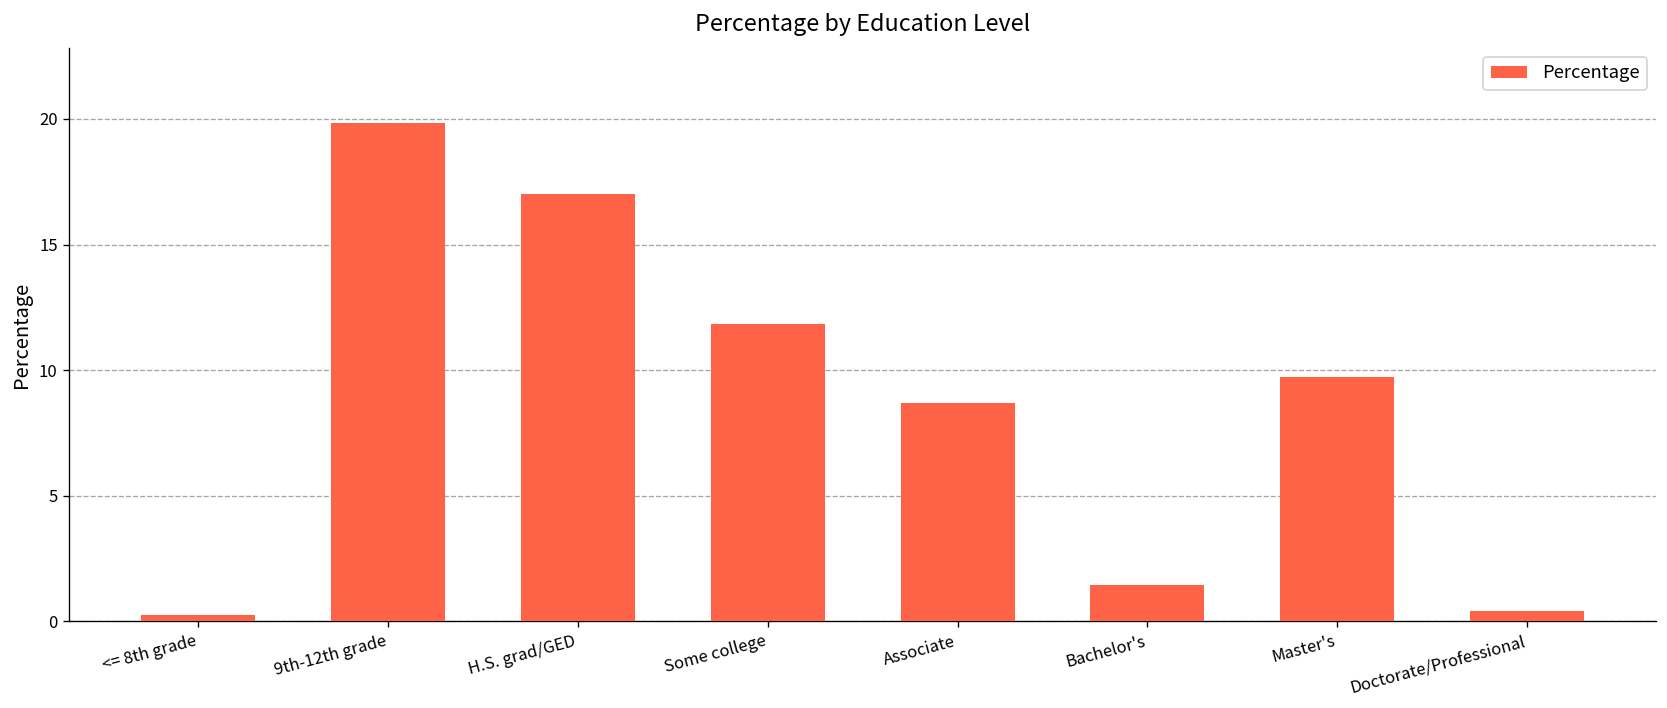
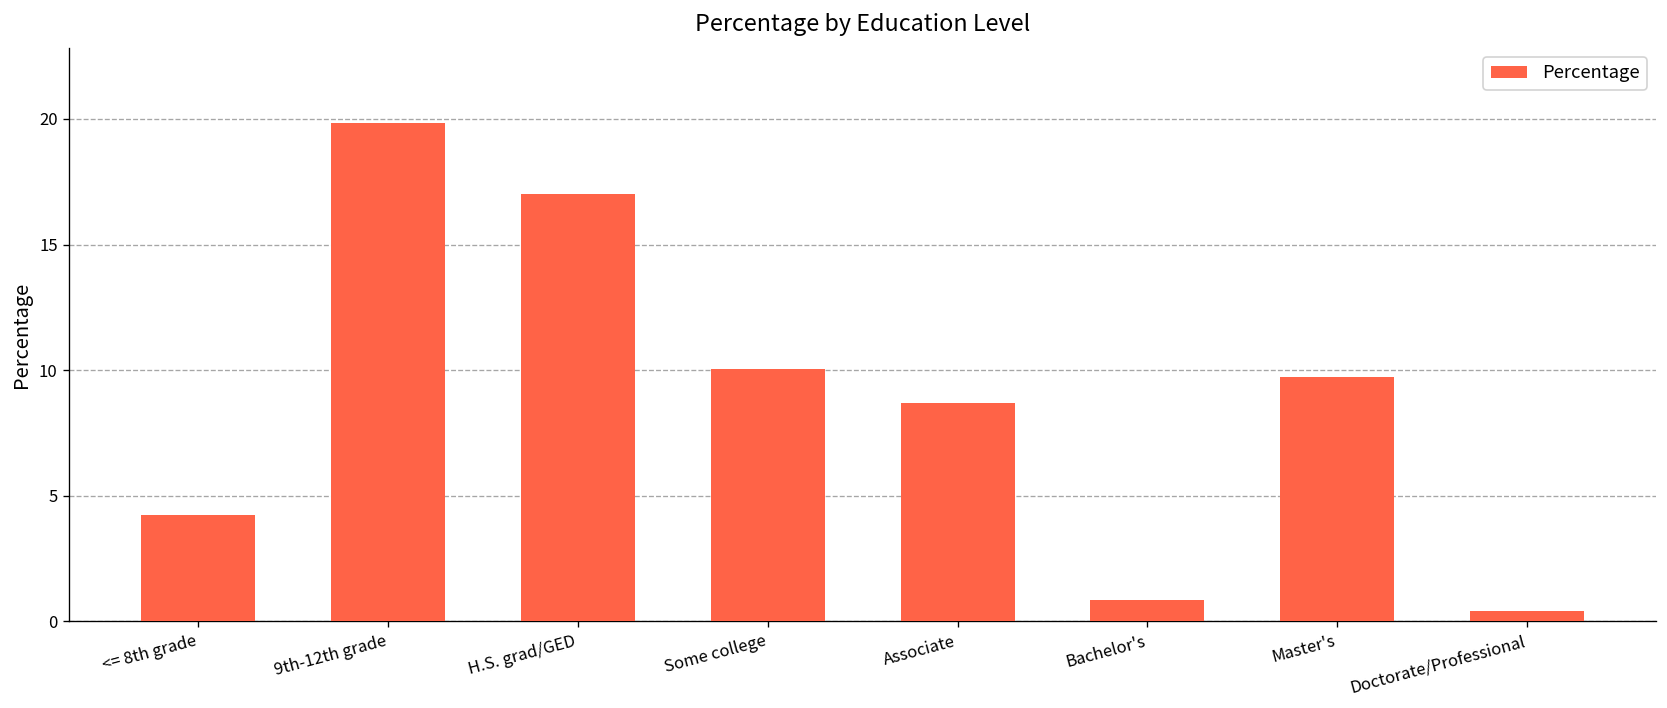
<= 8th grade: 0.2 -> 4.2
Some college: 11.8 -> 10.0
Bachelor's: 1.5 -> 0.8
